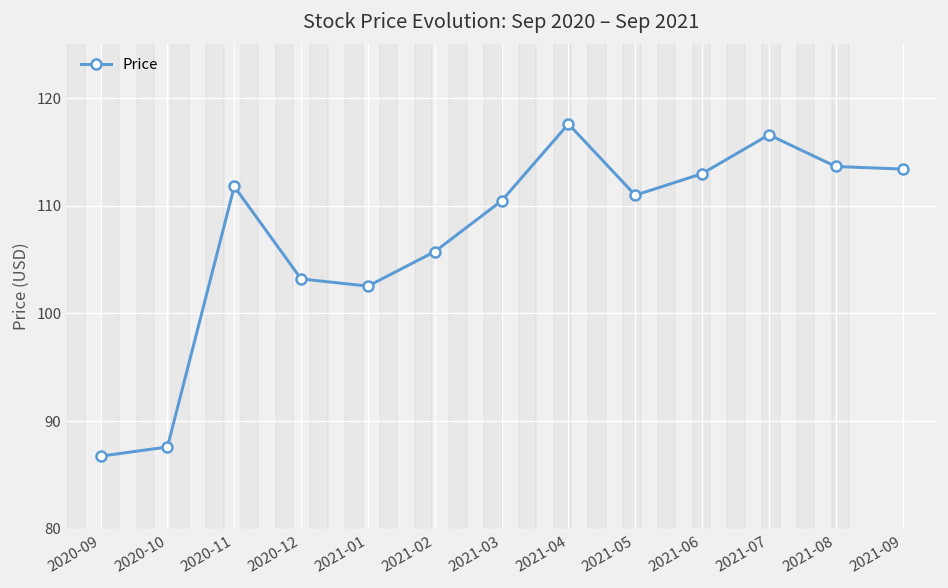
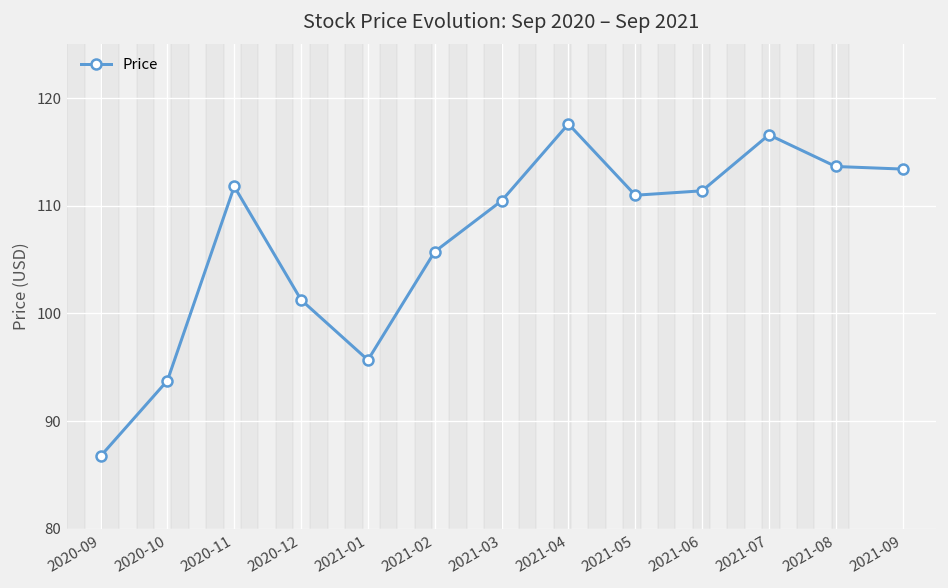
2020-10: 88 -> 94
2020-12: 103 -> 101
2021-01: 103 -> 96
2021-06: 113 -> 111
